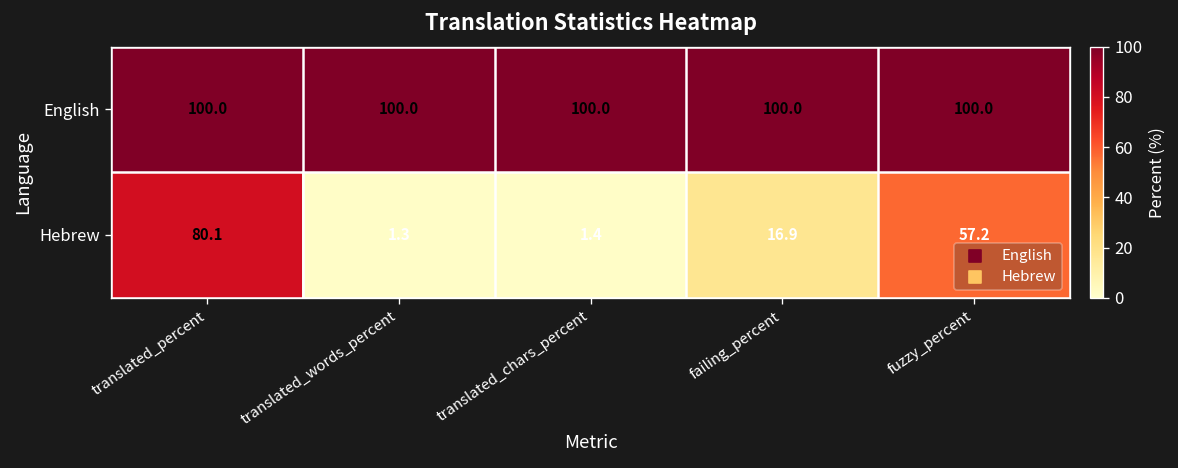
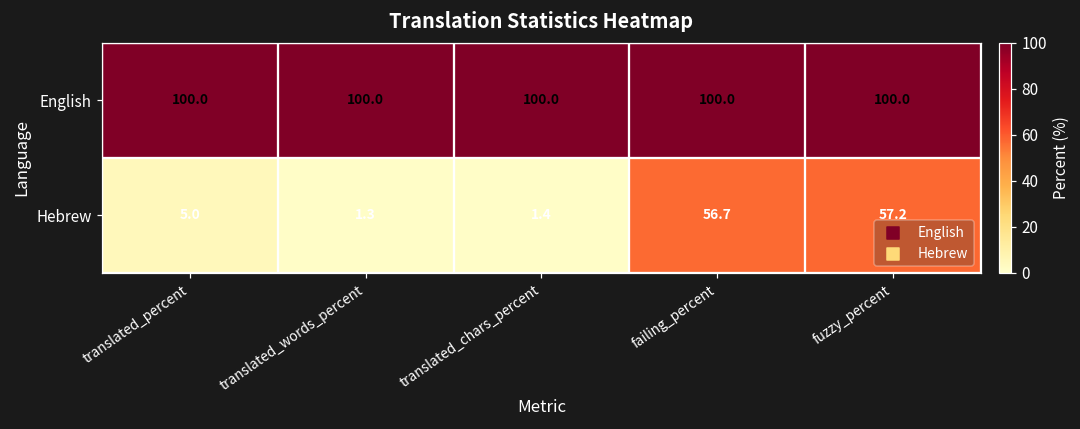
Hebrew, translated_percent: 80.1 -> 5.0
Hebrew, failing_percent: 16.9 -> 56.7
